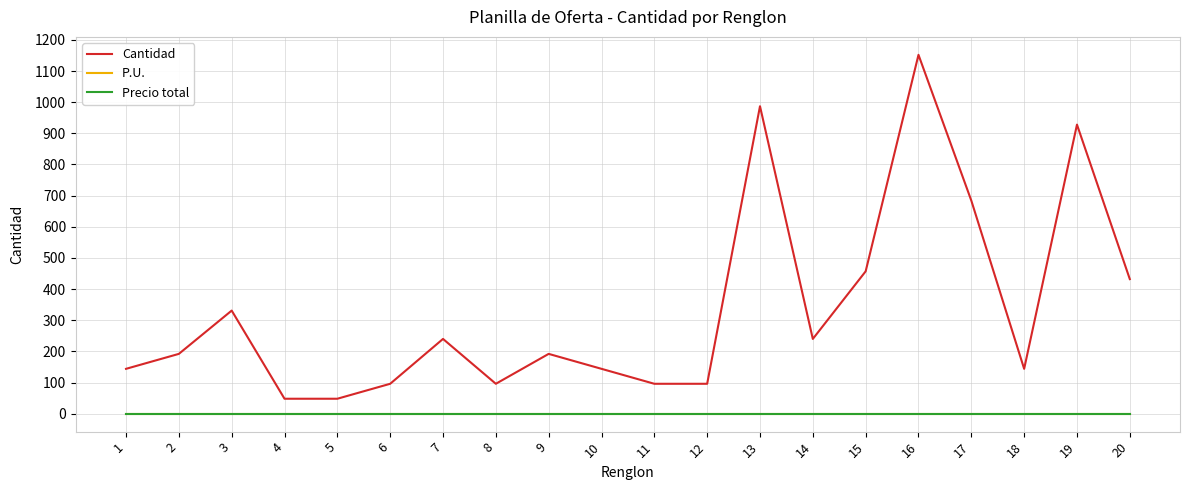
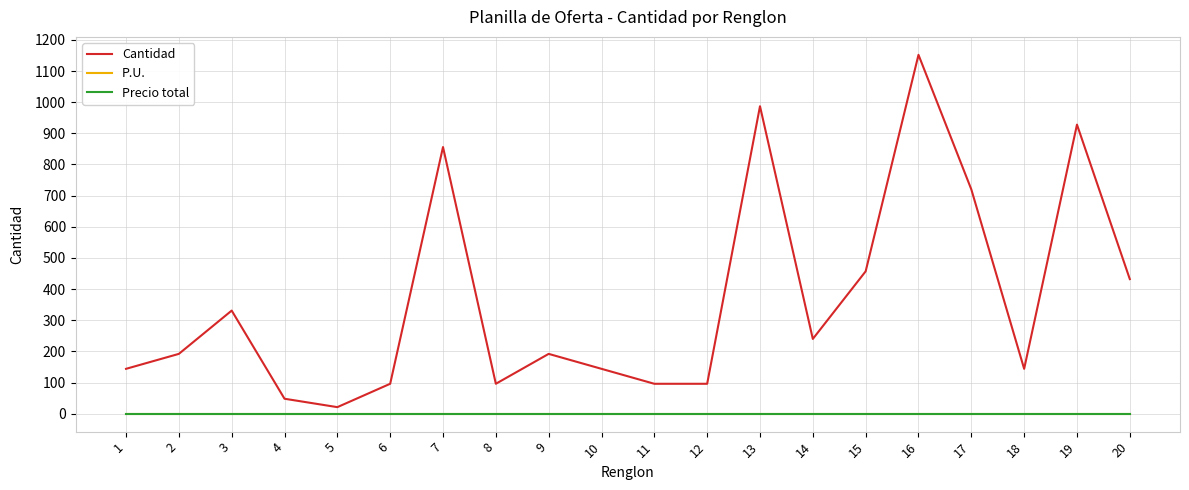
Cantidad, 5: 50 -> 20
Cantidad, 7: 240 -> 860
Cantidad, 17: 680 -> 720
